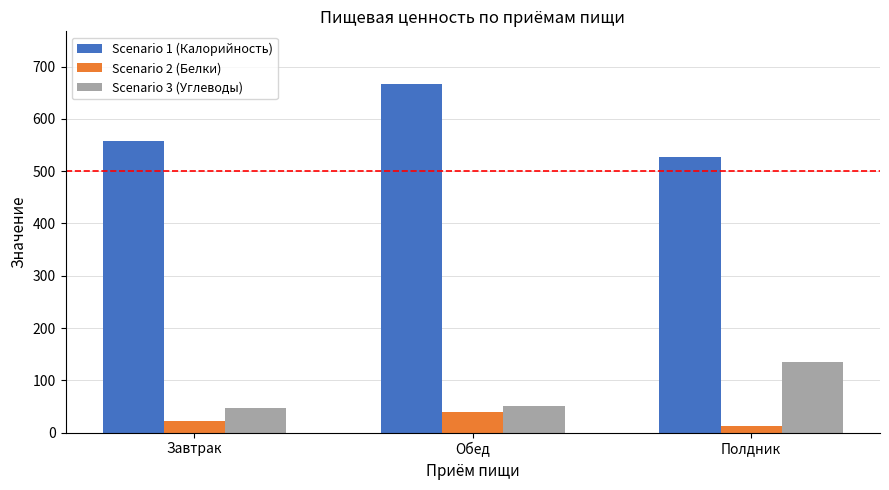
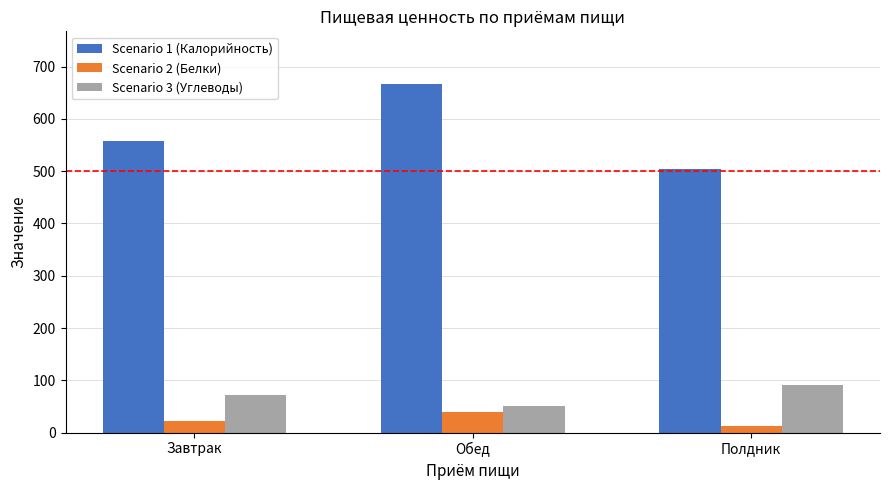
Scenario 3 (Углеводы), Завтрак: 50 -> 70
Scenario 1 (Калорийность), Полдник: 530 -> 500
Scenario 3 (Углеводы), Полдник: 130 -> 90
